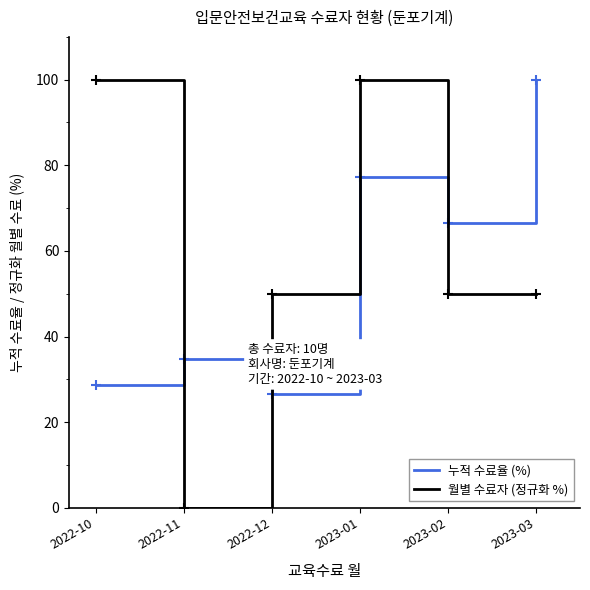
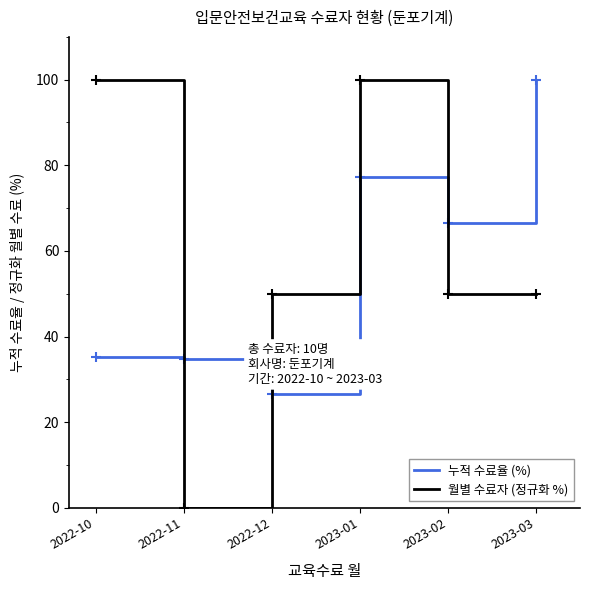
누적 수료율 (%), 2022-10: 29 -> 35
